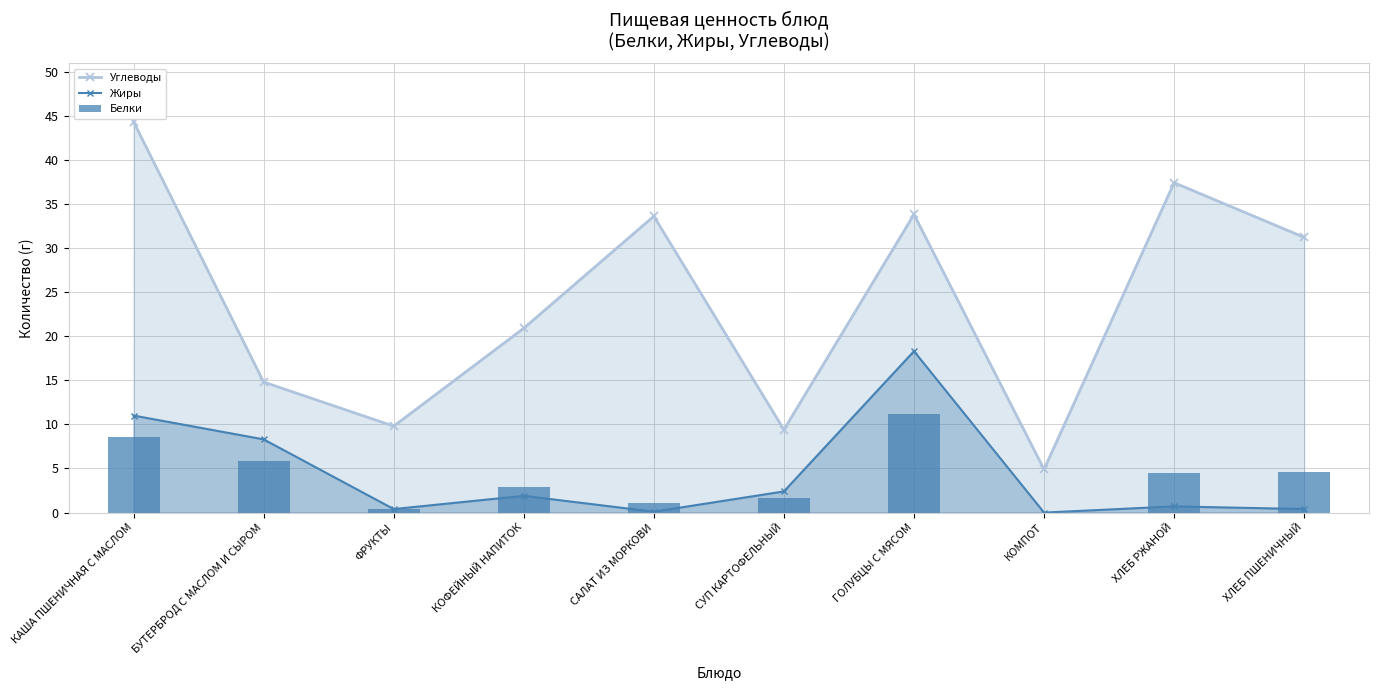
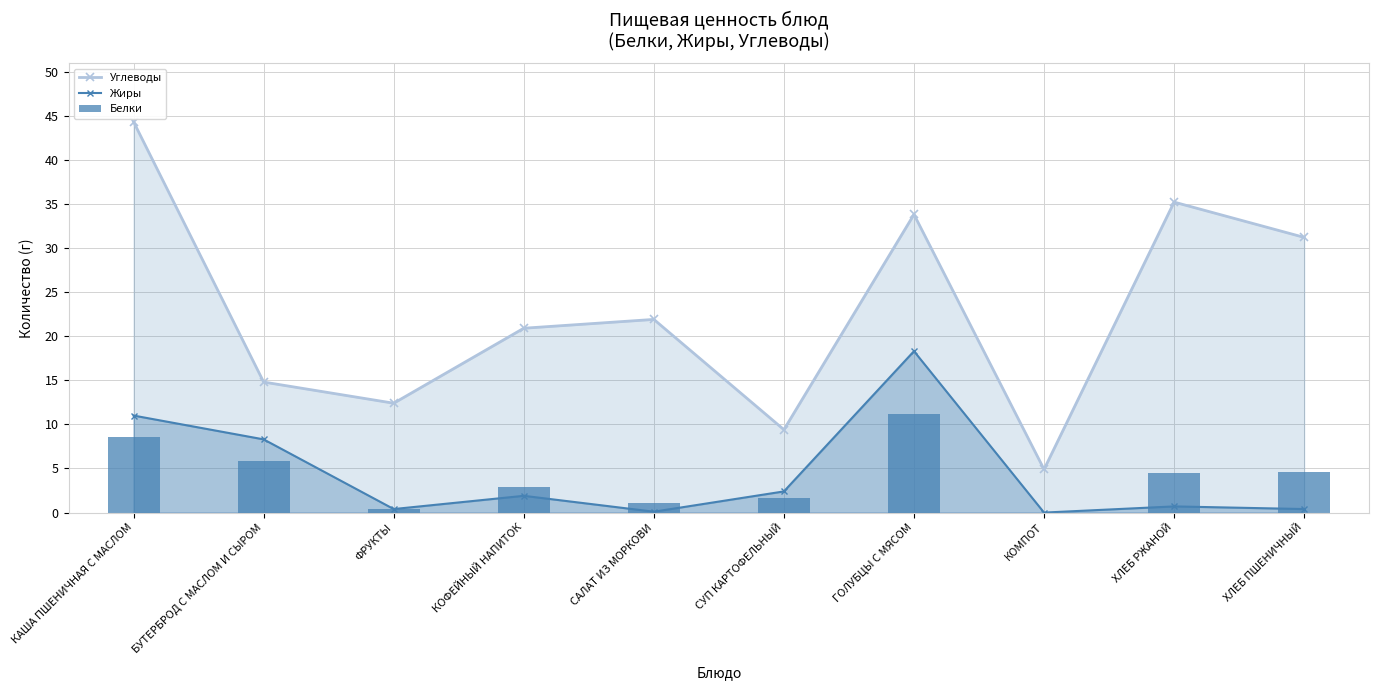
Углеводы, ФРУКТЫ: 10 -> 12
Углеводы, САЛАТ ИЗ МОРКОВИ: 34 -> 22
Углеводы, ХЛЕБ РЖАНОЙ: 37 -> 35
